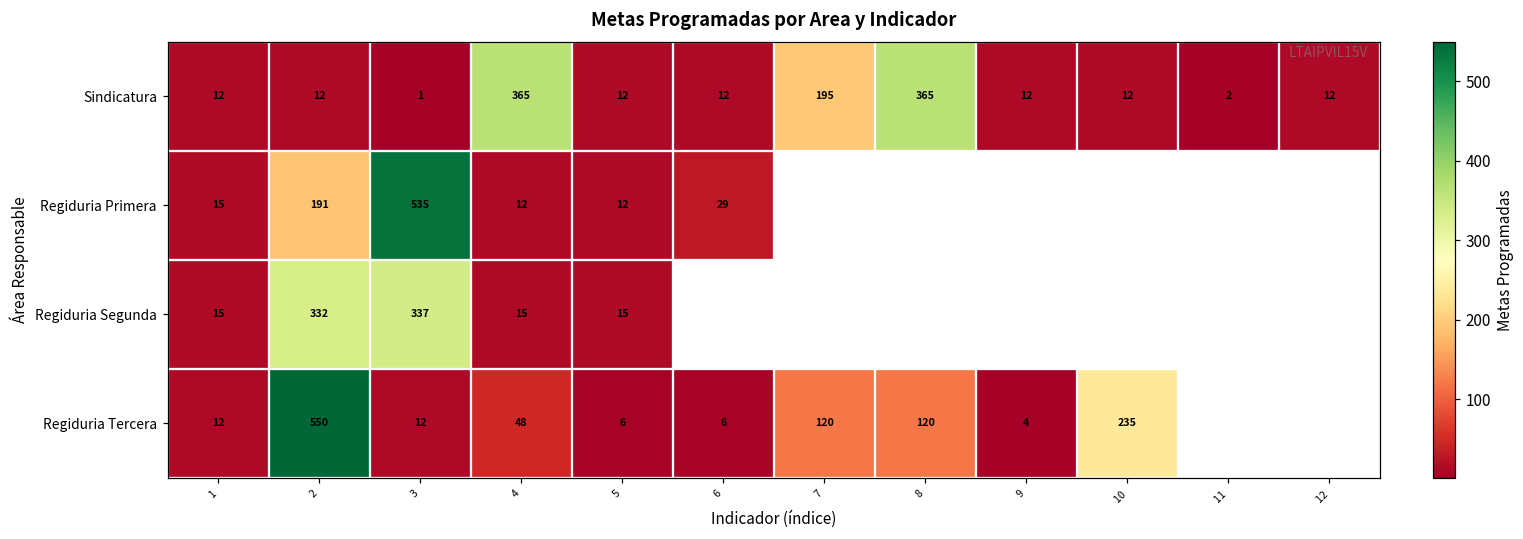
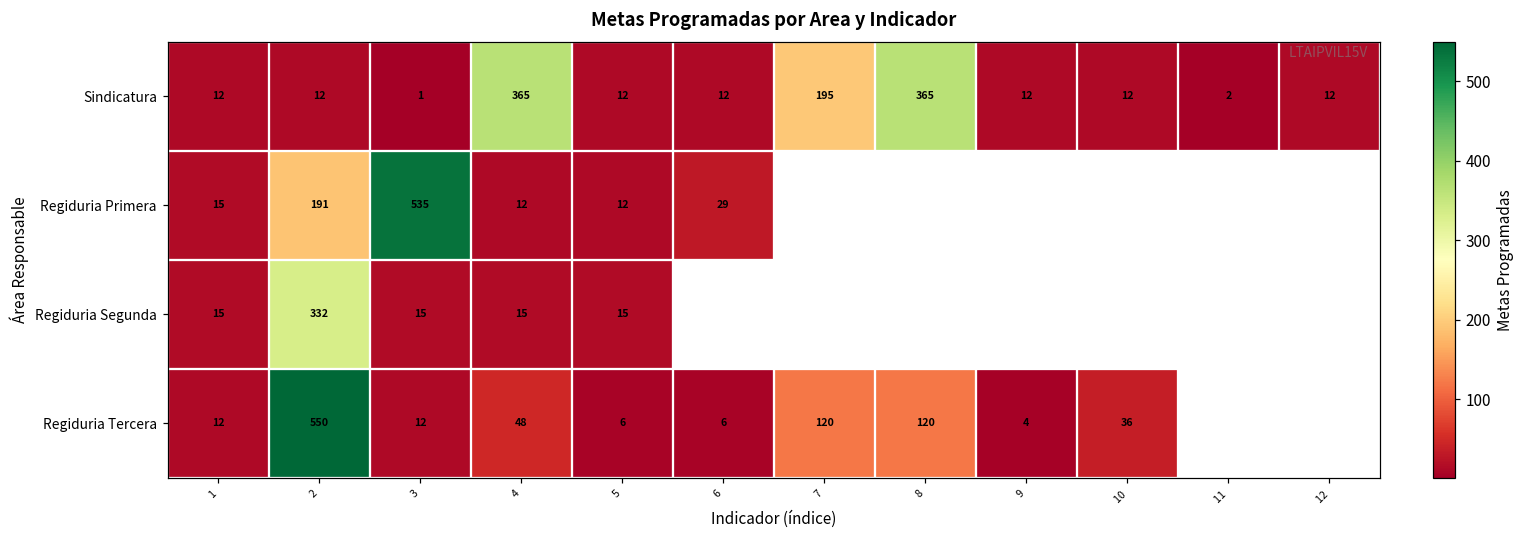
Regiduria Segunda, 3: 337 -> 15
Regiduria Tercera, 10: 235 -> 36
